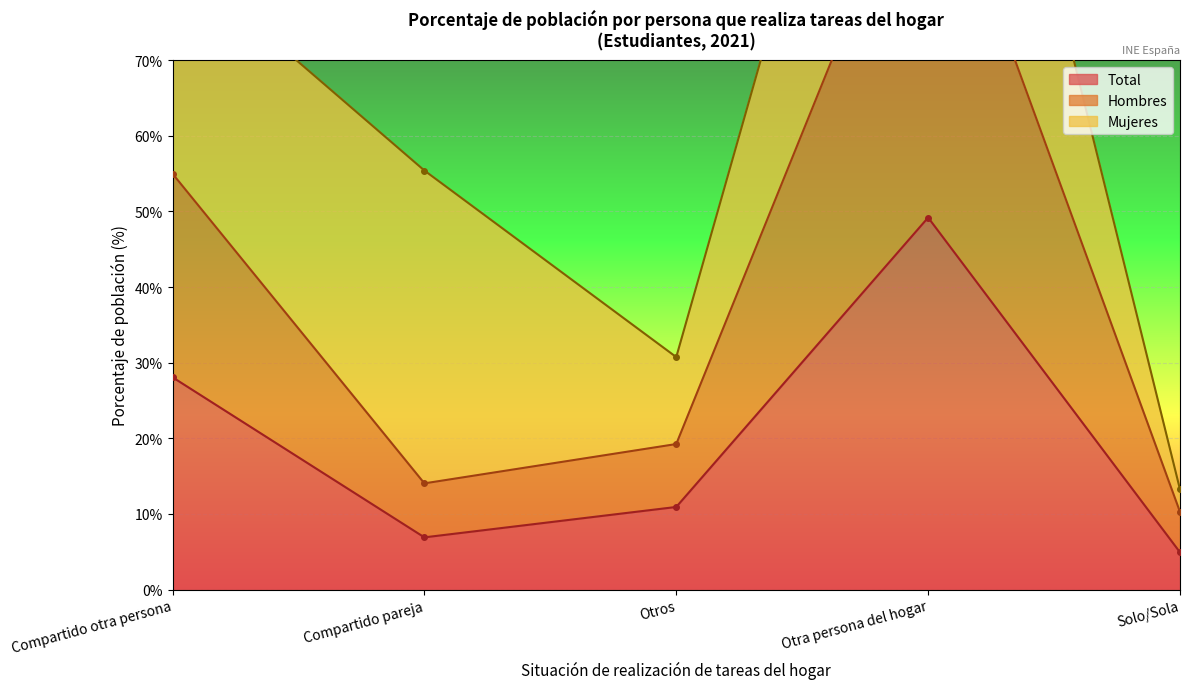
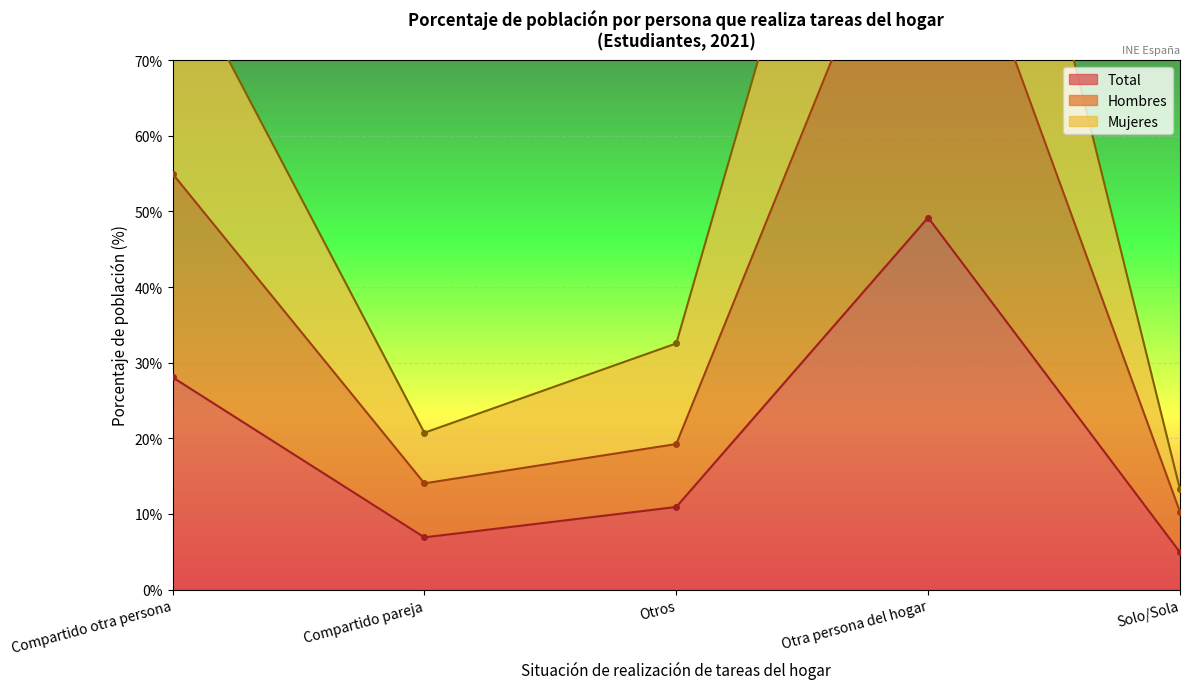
Mujeres, Compartido pareja: 41% -> 7%
Mujeres, Otros: 12% -> 13%
